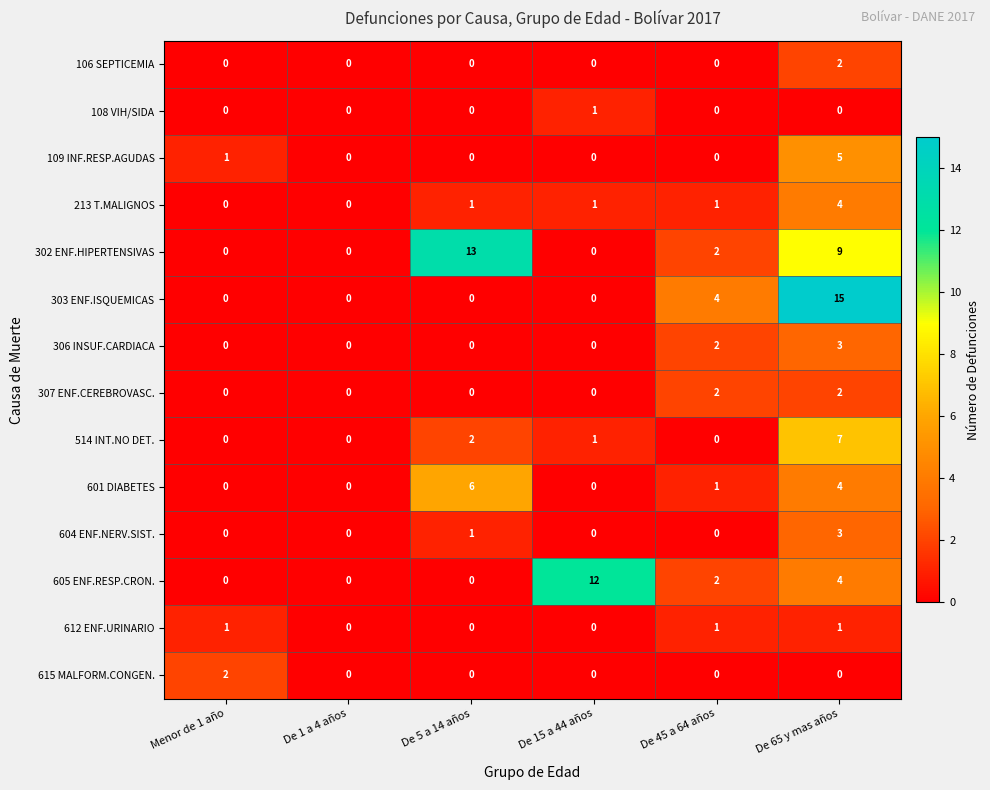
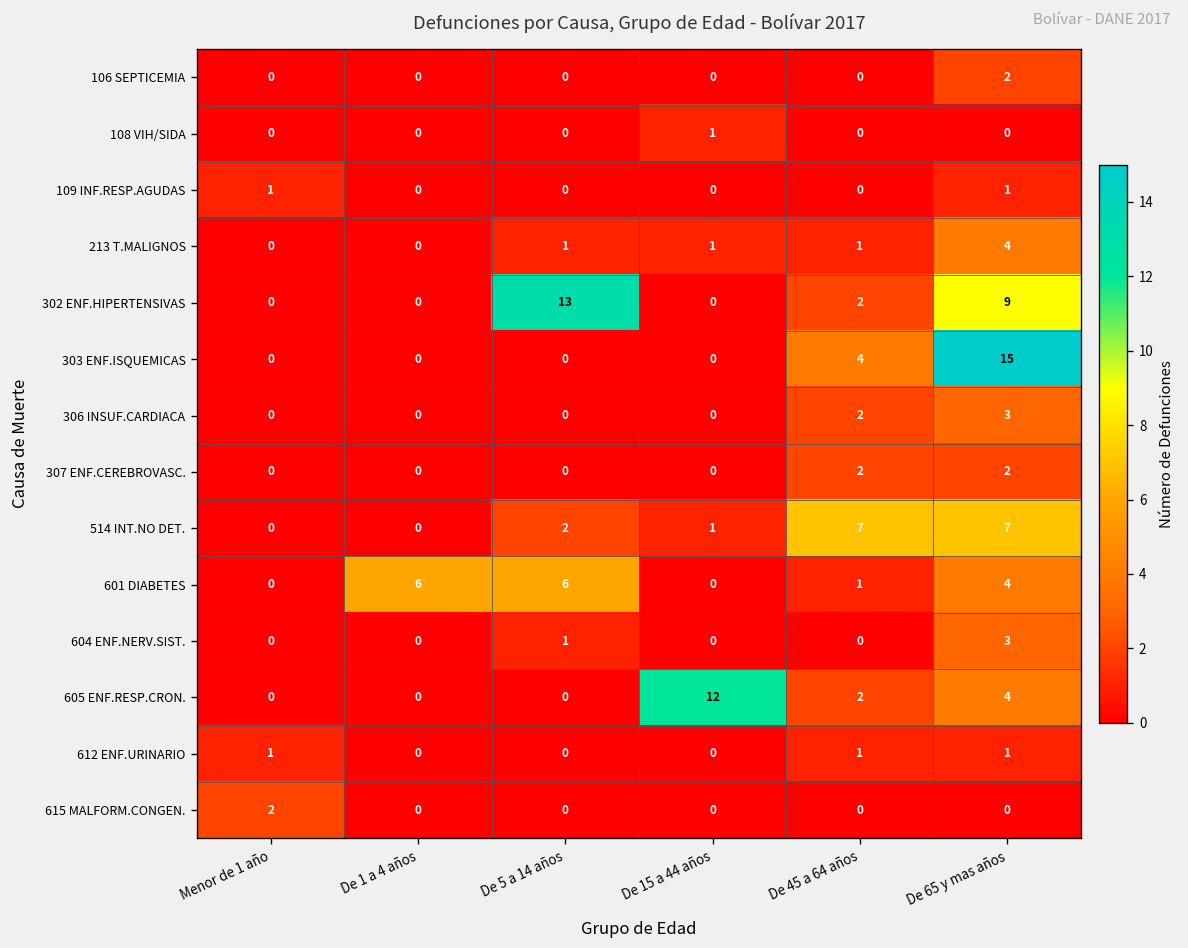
109 INF.RESP.AGUDAS, De 65 y mas años: 5 -> 1
514 INT.NO DET., De 45 a 64 años: 0 -> 7
601 DIABETES, De 1 a 4 años: 0 -> 6
